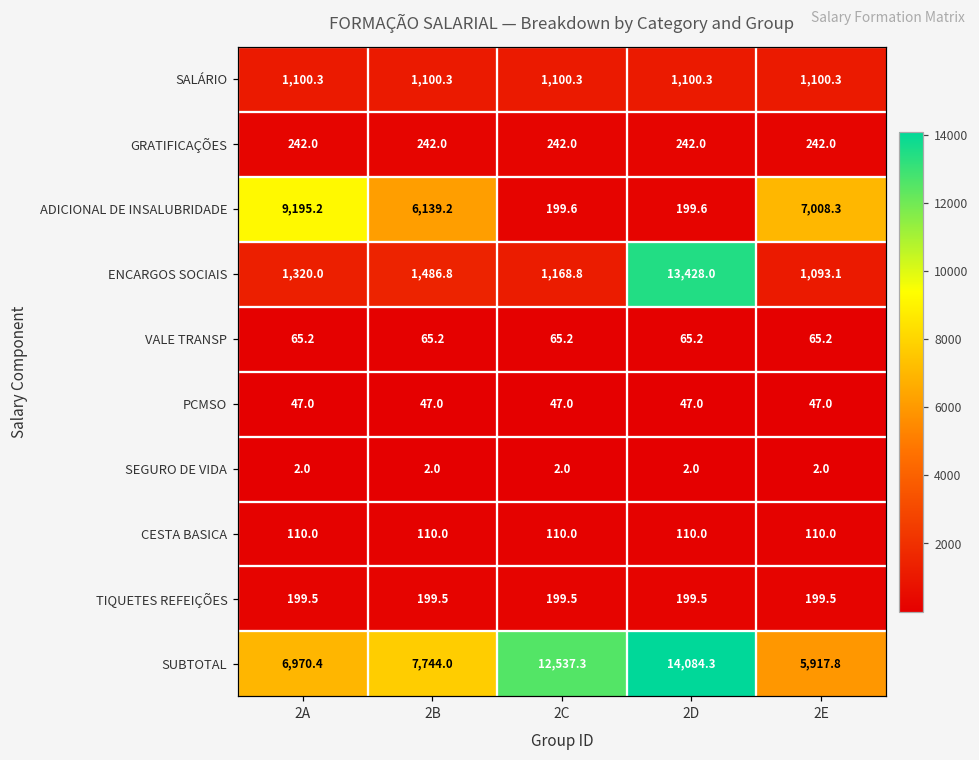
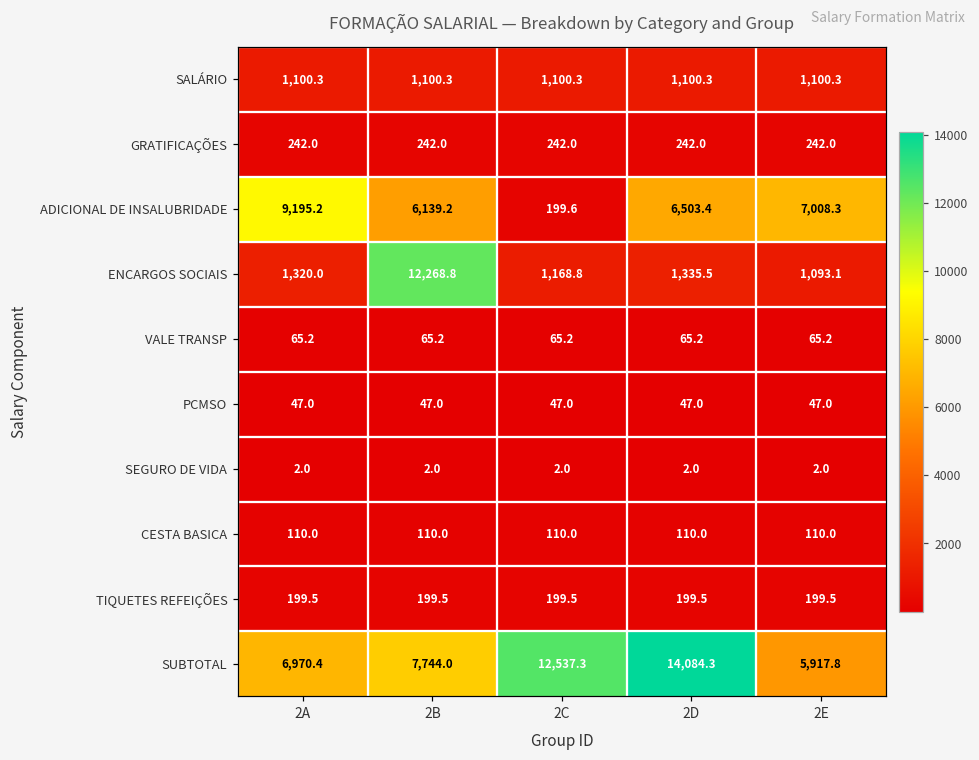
ADICIONAL DE INSALUBRIDADE, 2D: 199.6 -> 6,503.4
ENCARGOS SOCIAIS, 2B: 1,486.8 -> 12,268.8
ENCARGOS SOCIAIS, 2D: 13,428.0 -> 1,335.5
